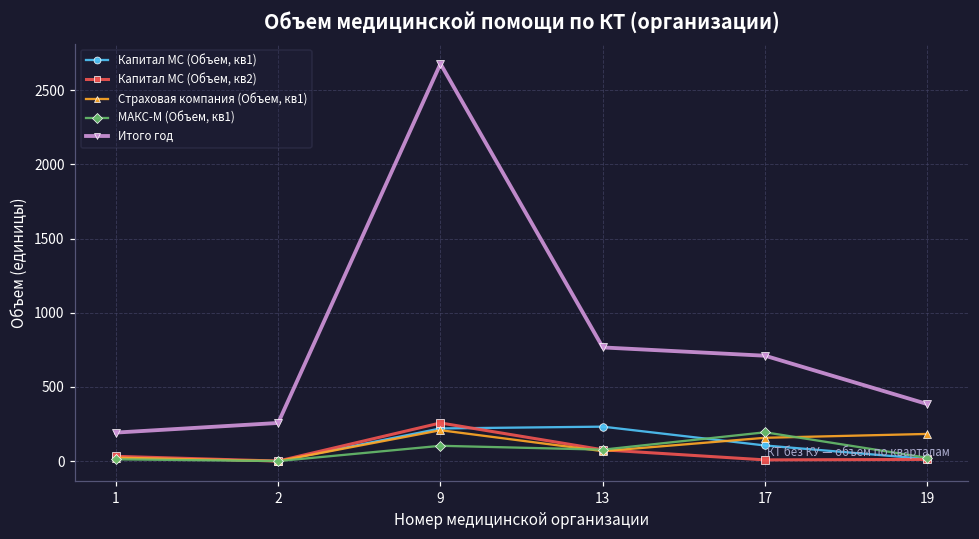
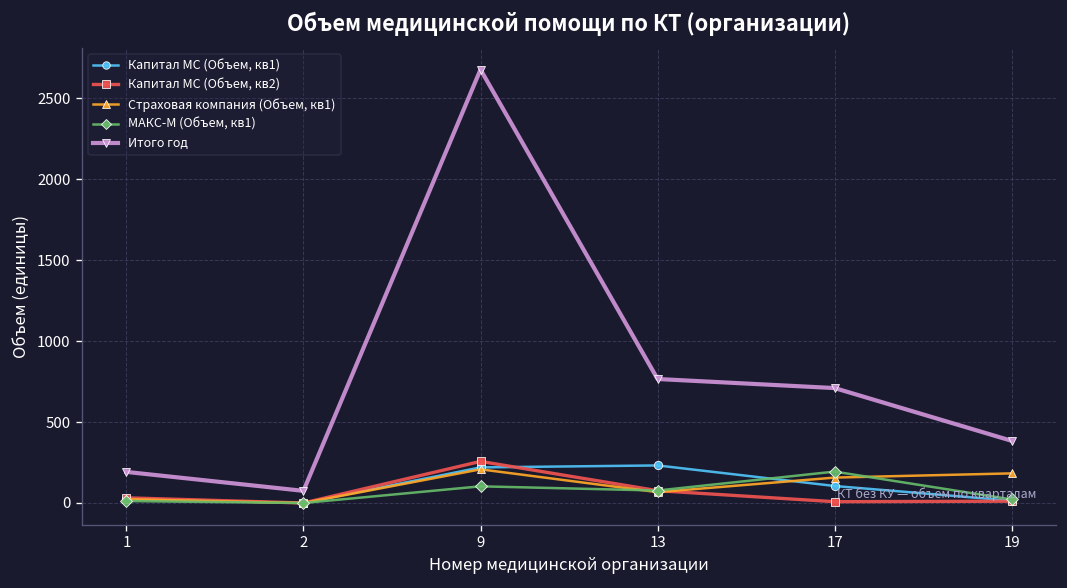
Итого год, 2: 260 -> 80
